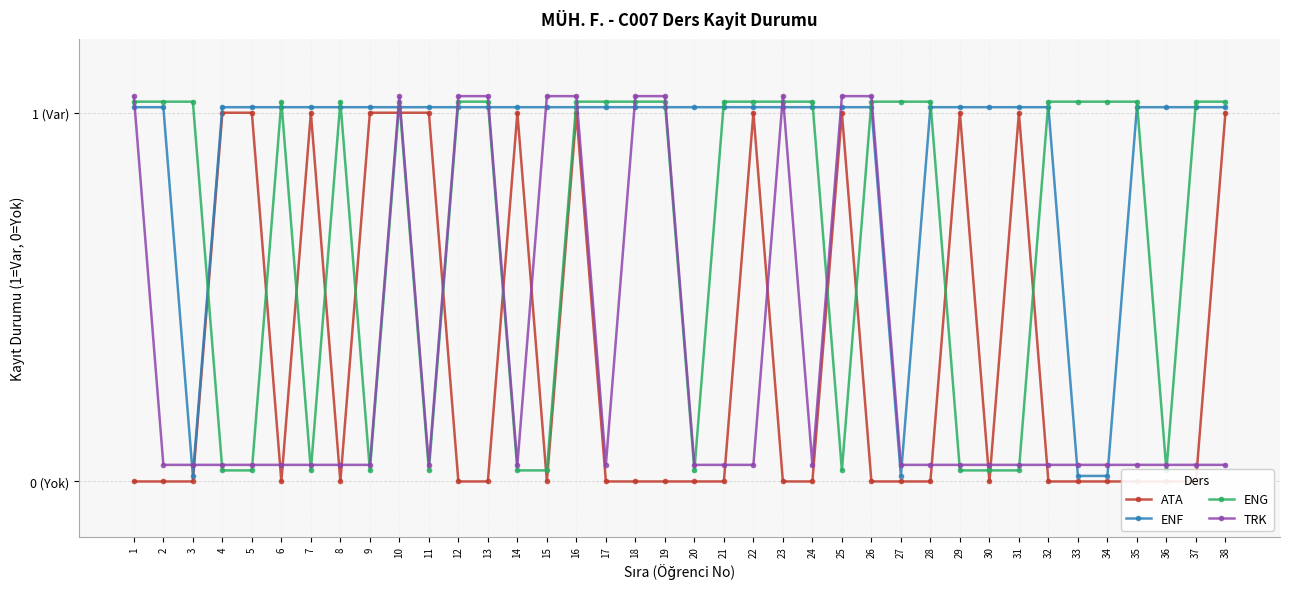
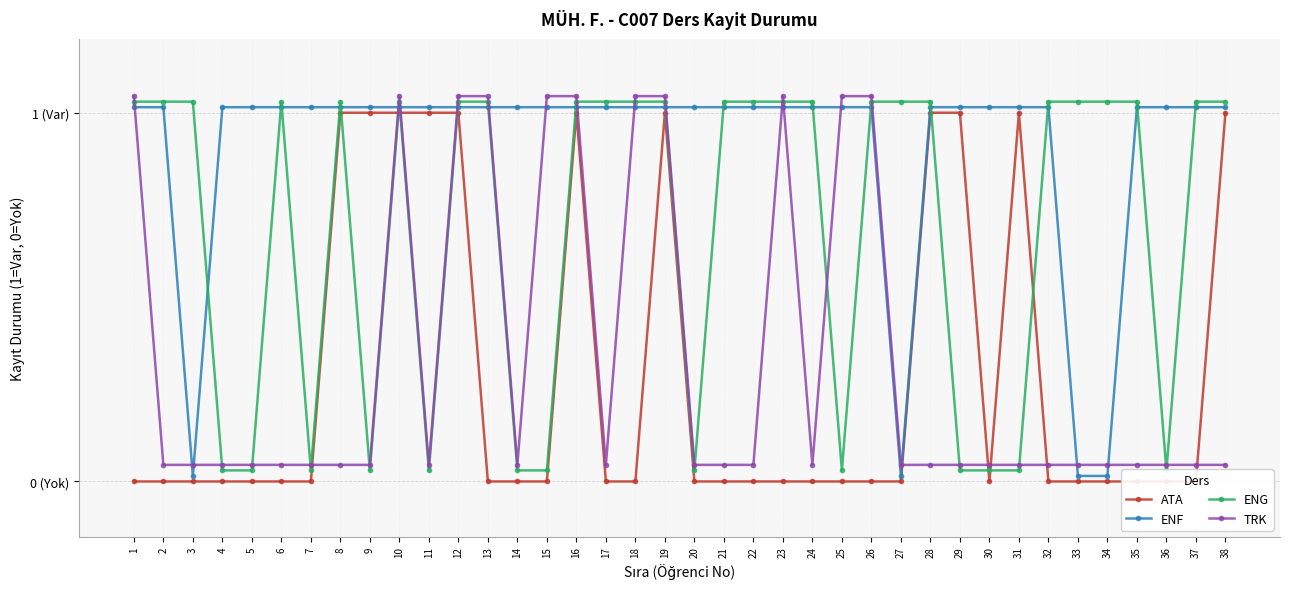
ATA, 4: 1 (Var) -> 0 (Var)
ATA, 5: 1 (Var) -> 0 (Var)
ATA, 7: 1 (Var) -> 0 (Var)
ATA, 8: 0 (Var) -> 1 (Var)
ATA, 12: 0 (Var) -> 1 (Var)
ATA, 14: 1 (Var) -> 0 (Var)
ATA, 19: 0 (Var) -> 1 (Var)
ATA, 22: 1 (Var) -> 0 (Var)
ATA, 25: 1 (Var) -> 0 (Var)
ATA, 28: 0 (Var) -> 1 (Var)
